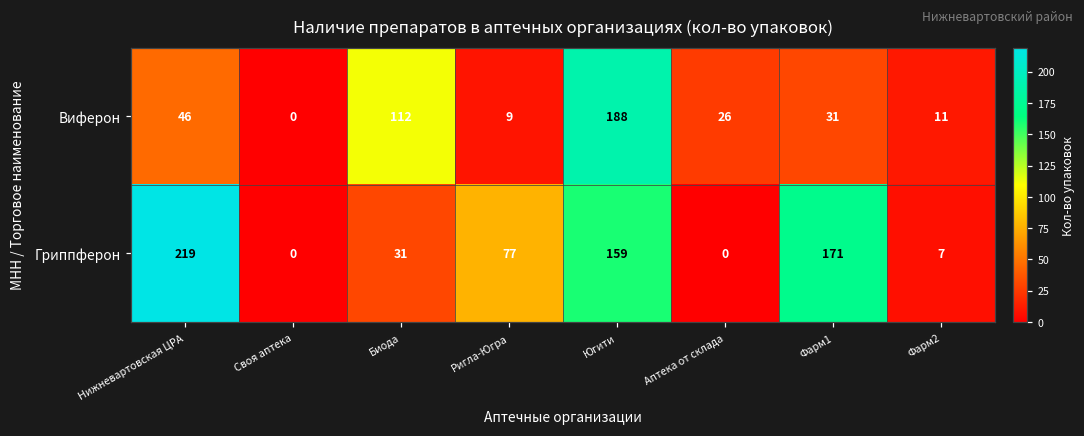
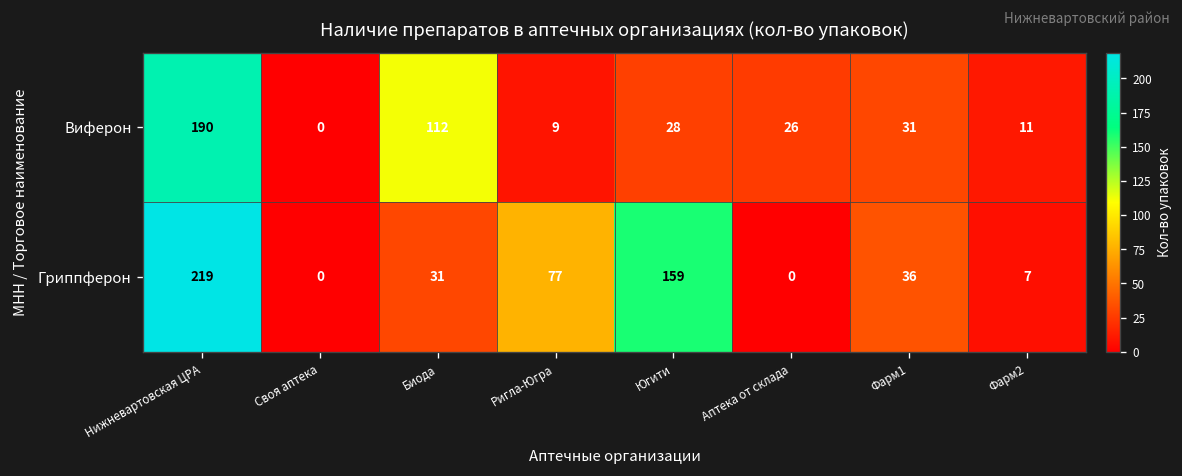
Виферон, Нижневартовская ЦРА: 46 -> 190
Виферон, Югити: 188 -> 28
Гриппферон, Фарм1: 171 -> 36
